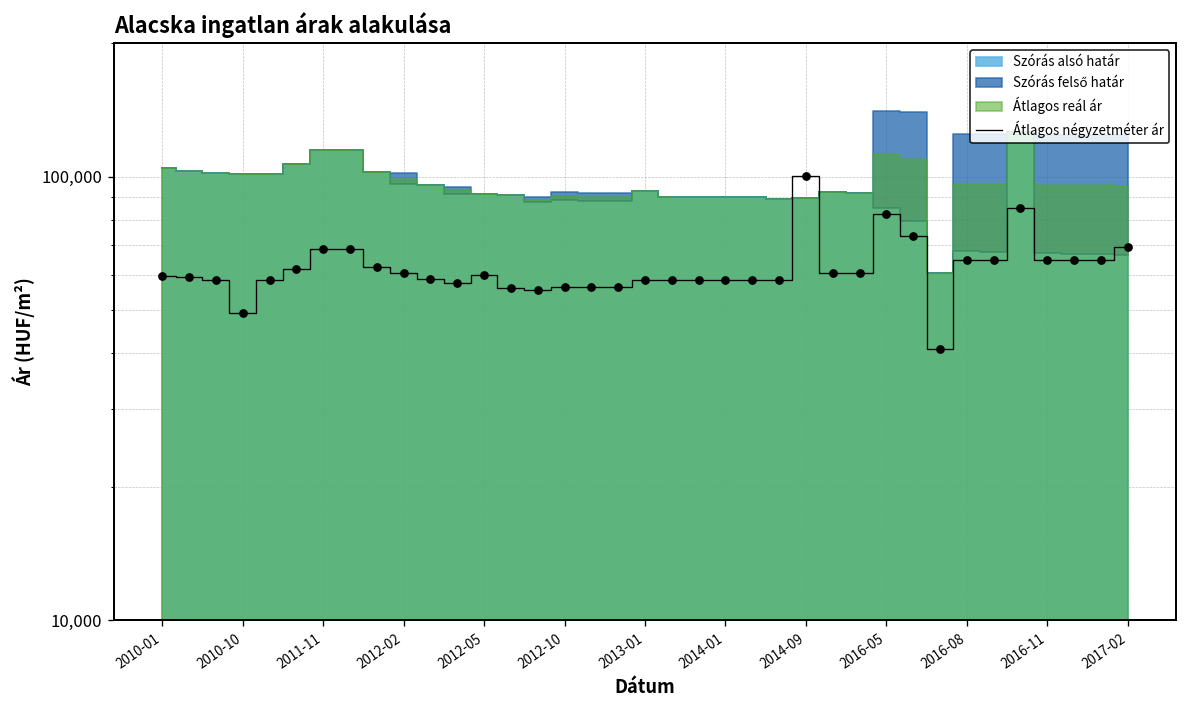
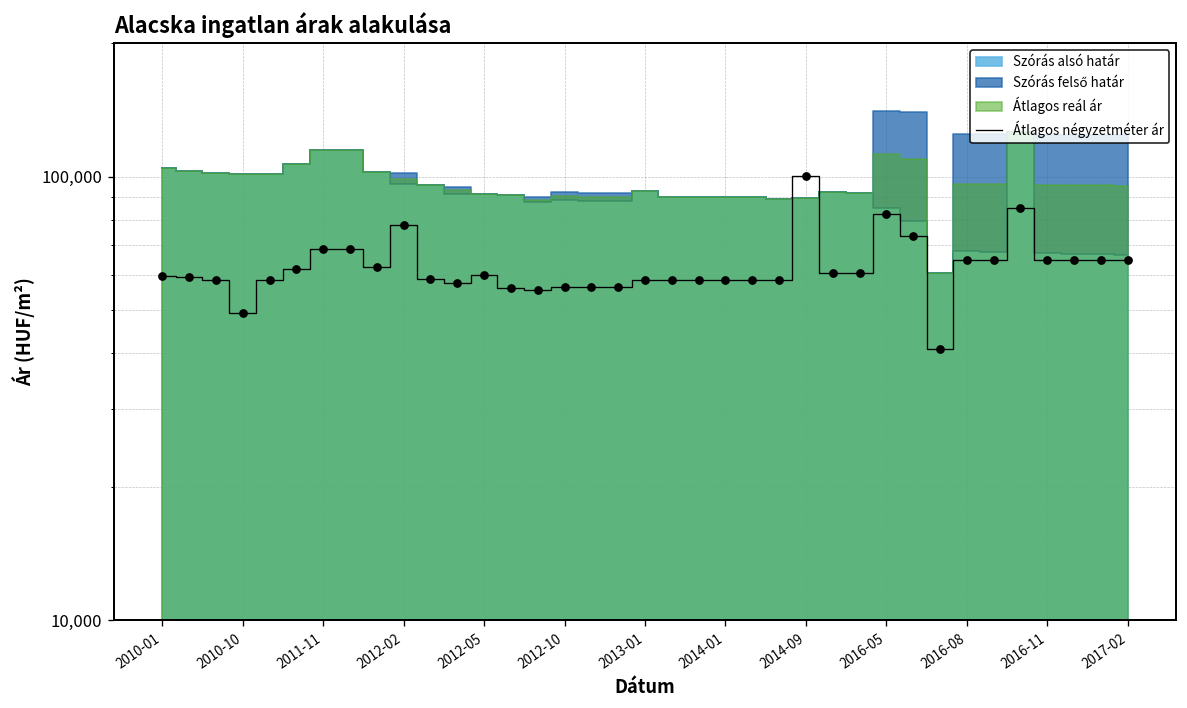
Átlagos négyzetméter ár, 2012-02: 61,000 -> 78,000
Átlagos négyzetméter ár, 2017-02: 70,000 -> 65,000
